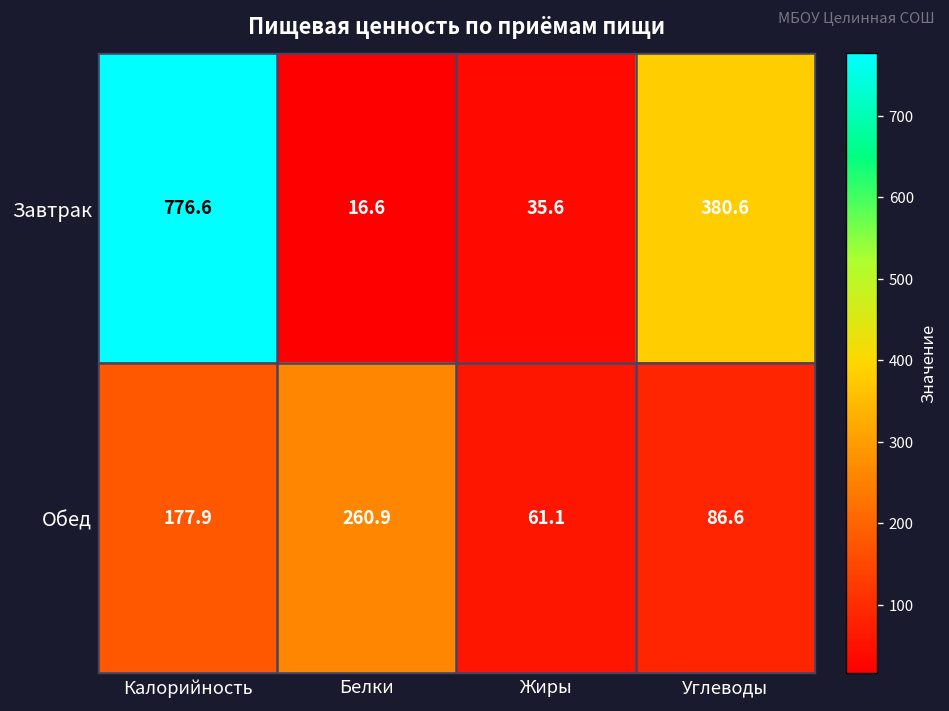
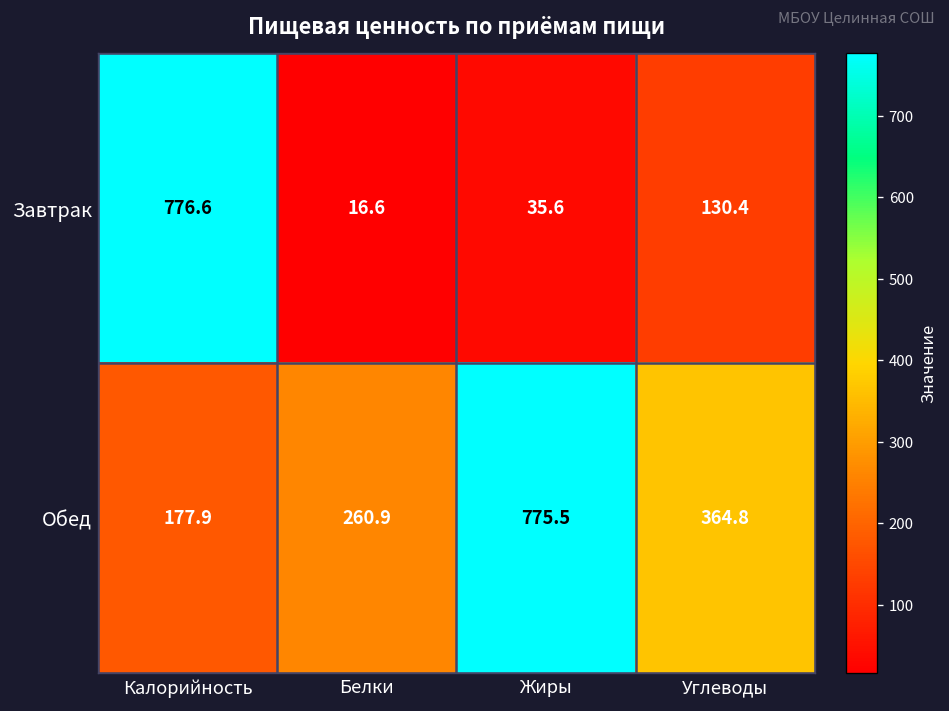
Завтрак, Углеводы: 380.6 -> 130.4
Обед, Жиры: 61.1 -> 775.5
Обед, Углеводы: 86.6 -> 364.8
